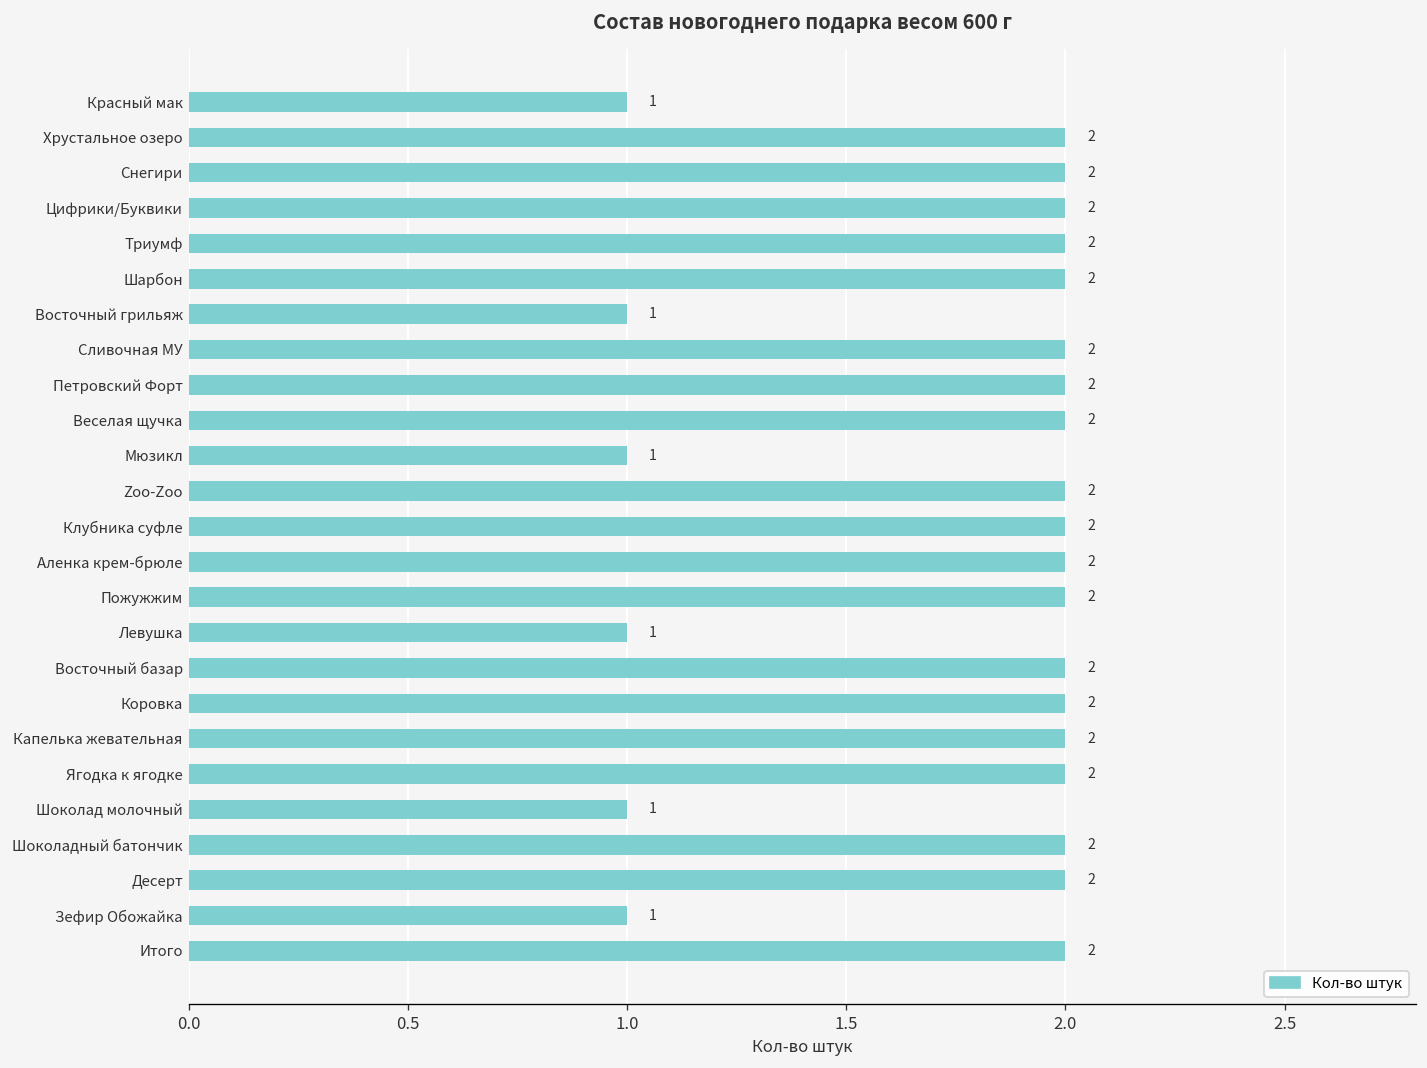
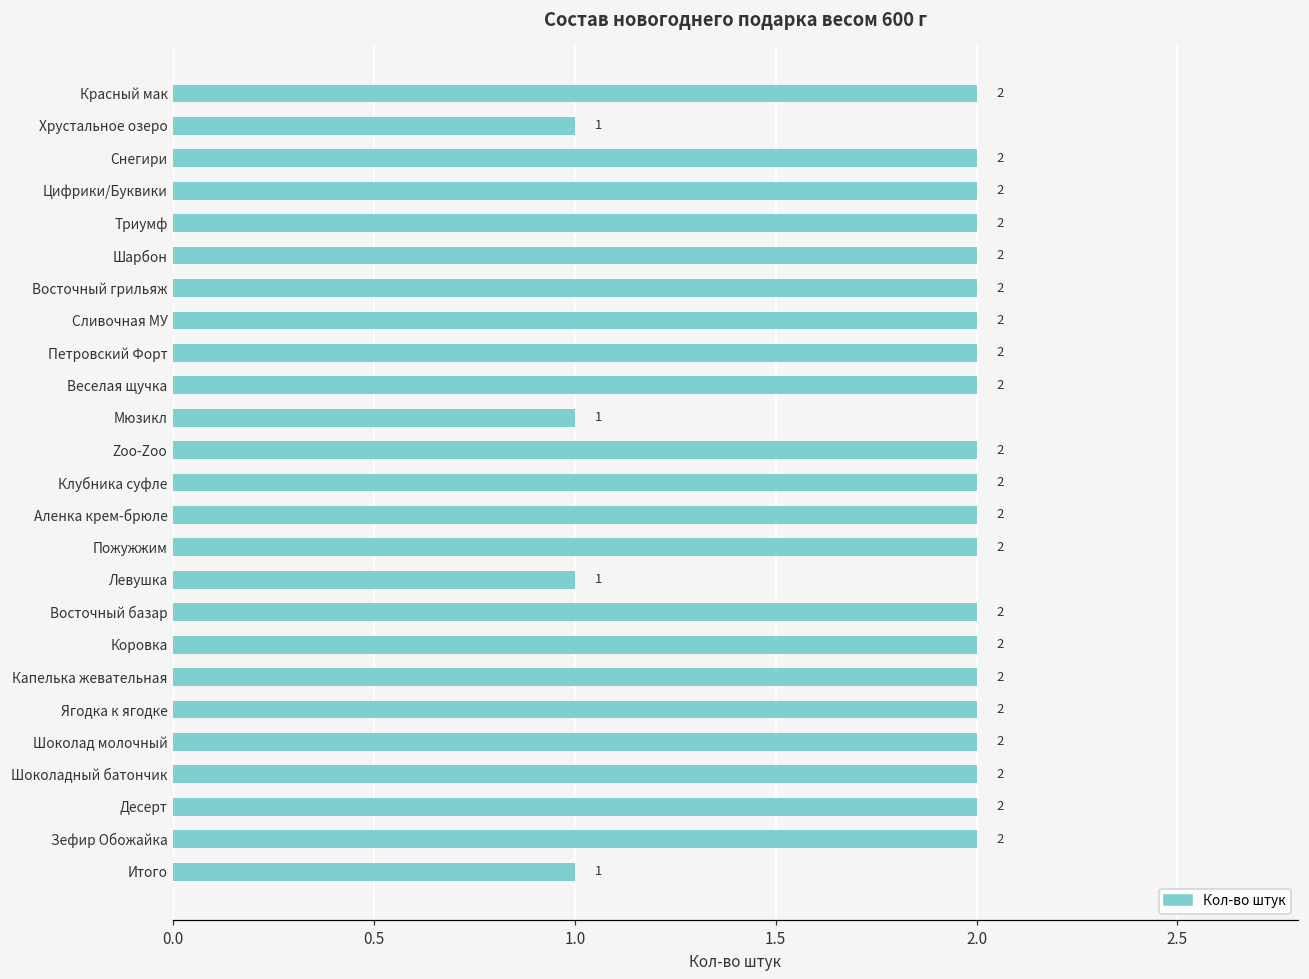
Красный мак: 1 -> 2
Хрустальное озеро: 2 -> 1
Восточный грильяж: 1 -> 2
Шоколад молочный: 1 -> 2
Зефир Обожайка: 1 -> 2
Итого: 2 -> 1
